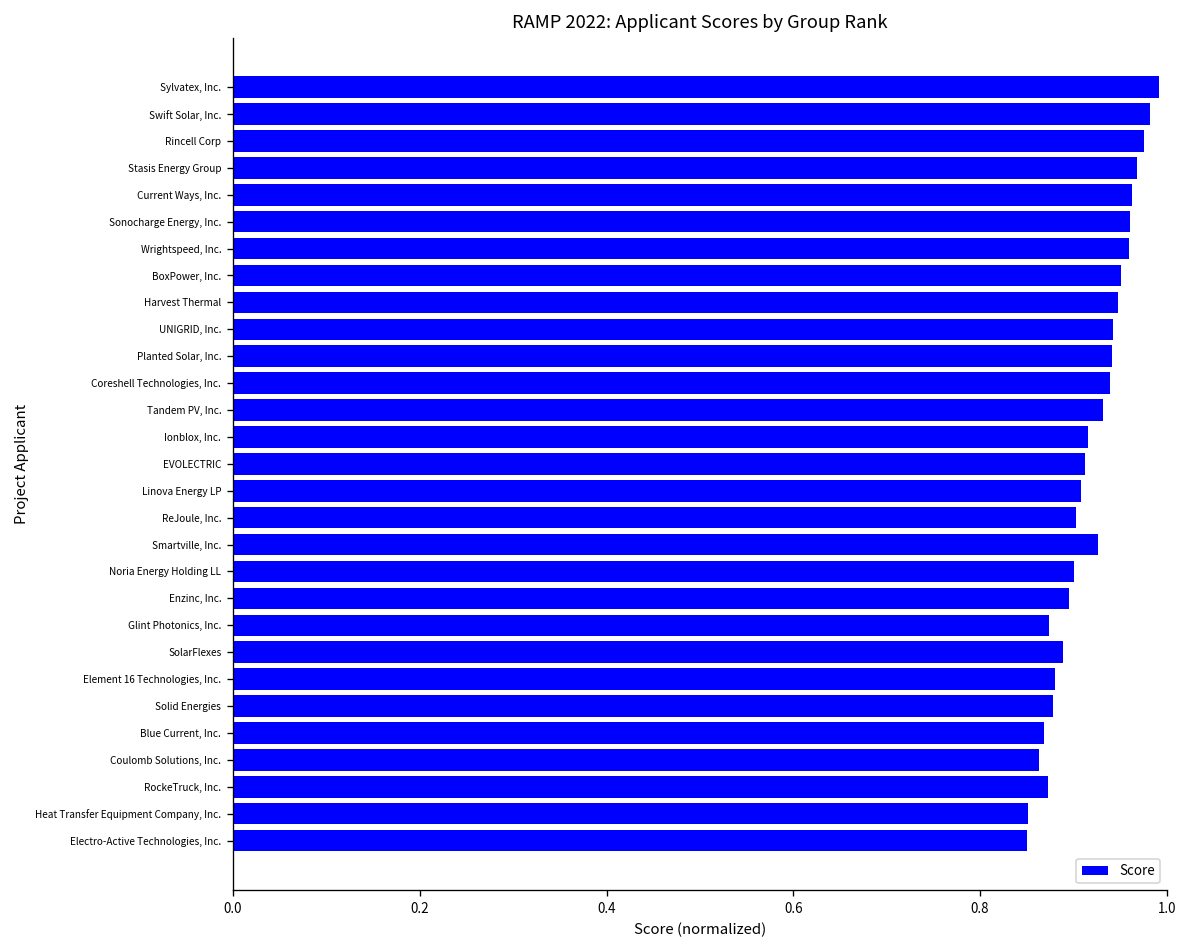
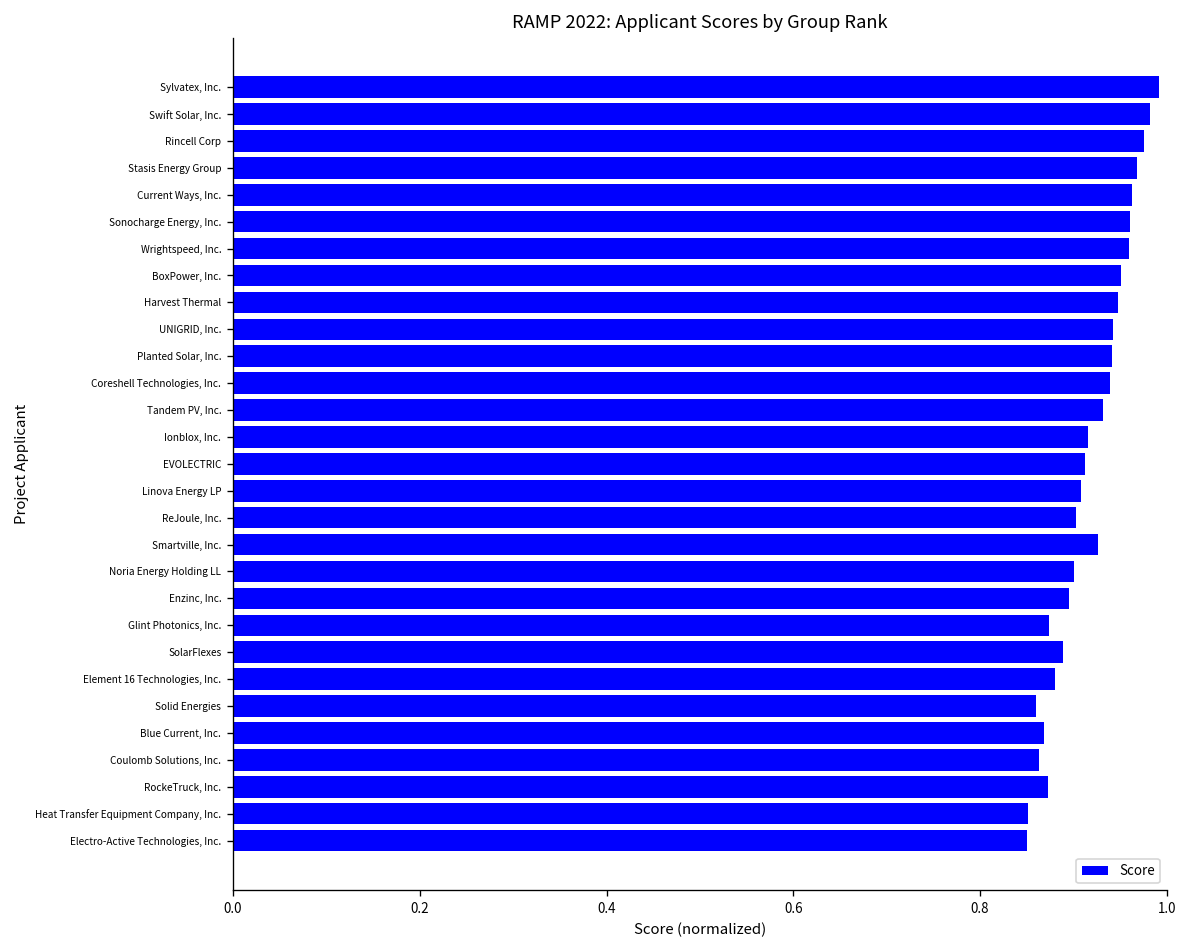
Solid Energies: 0.88 -> 0.86
